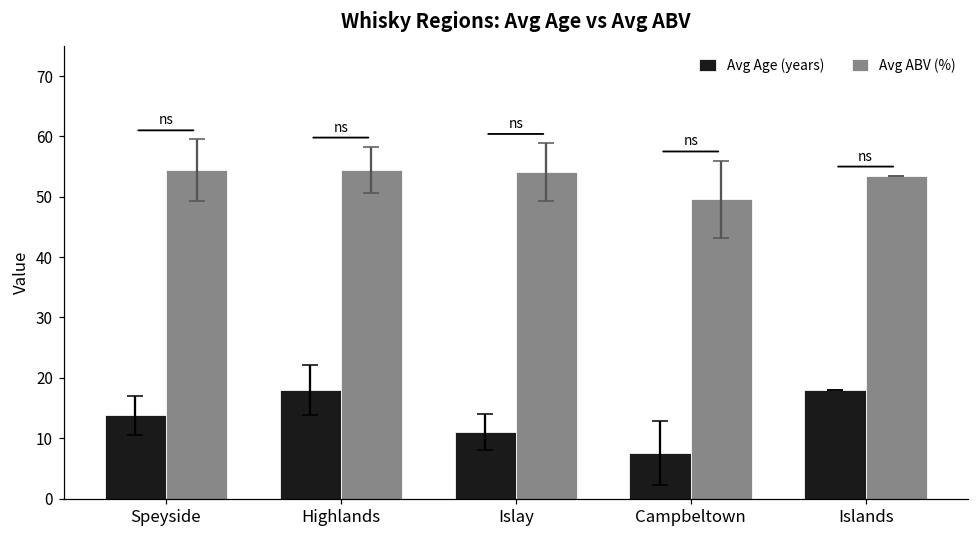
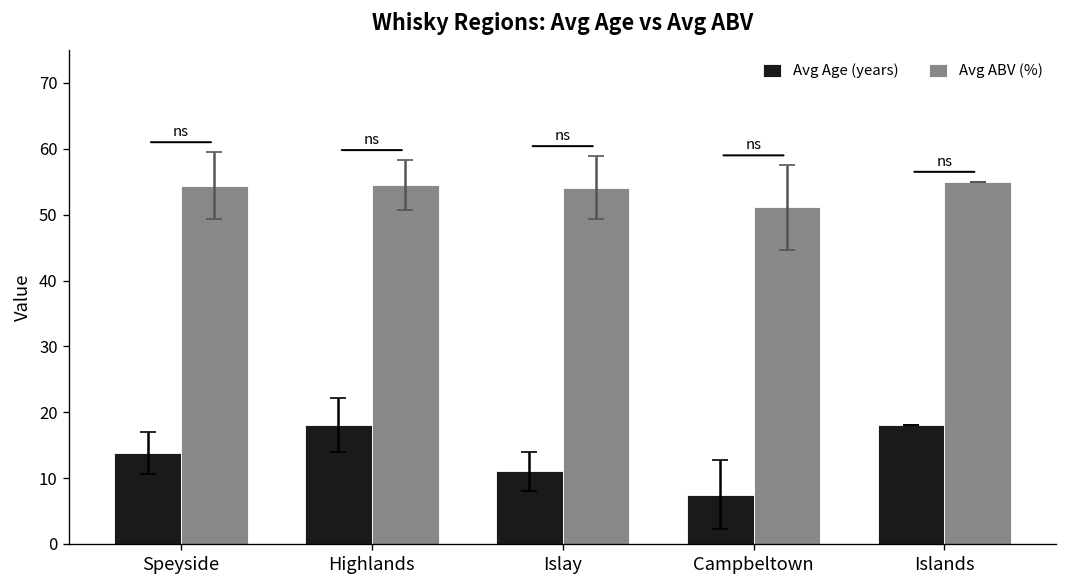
Avg ABV (%), Campbeltown: 50 -> 51
Avg ABV (%), Islands: 54 -> 55
